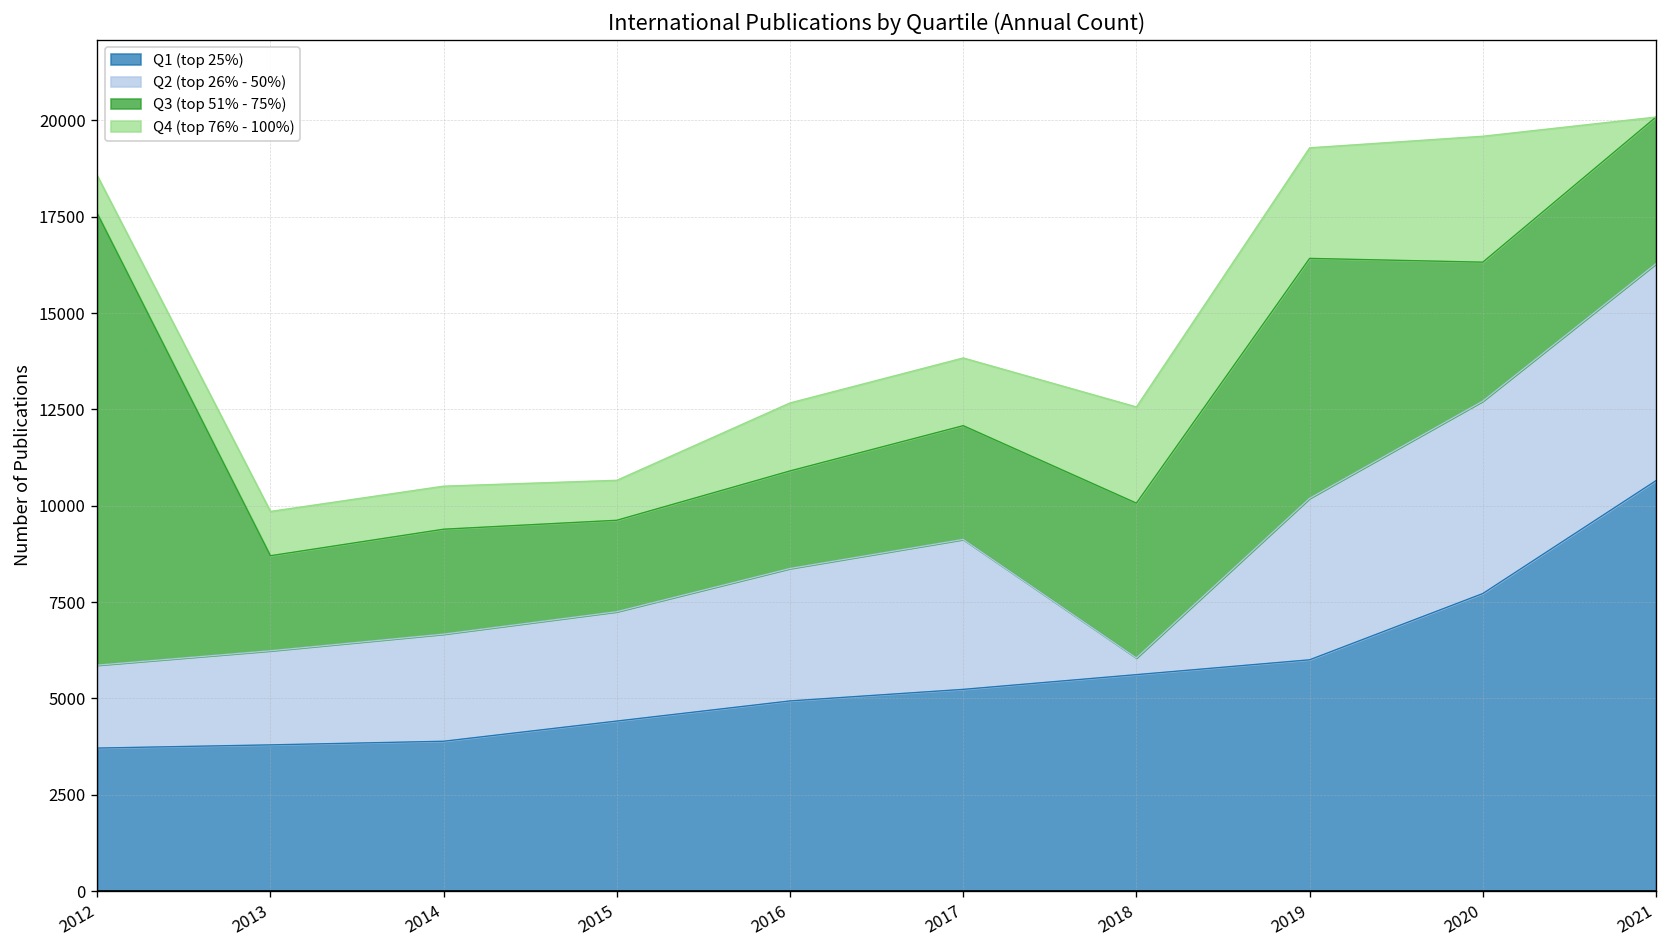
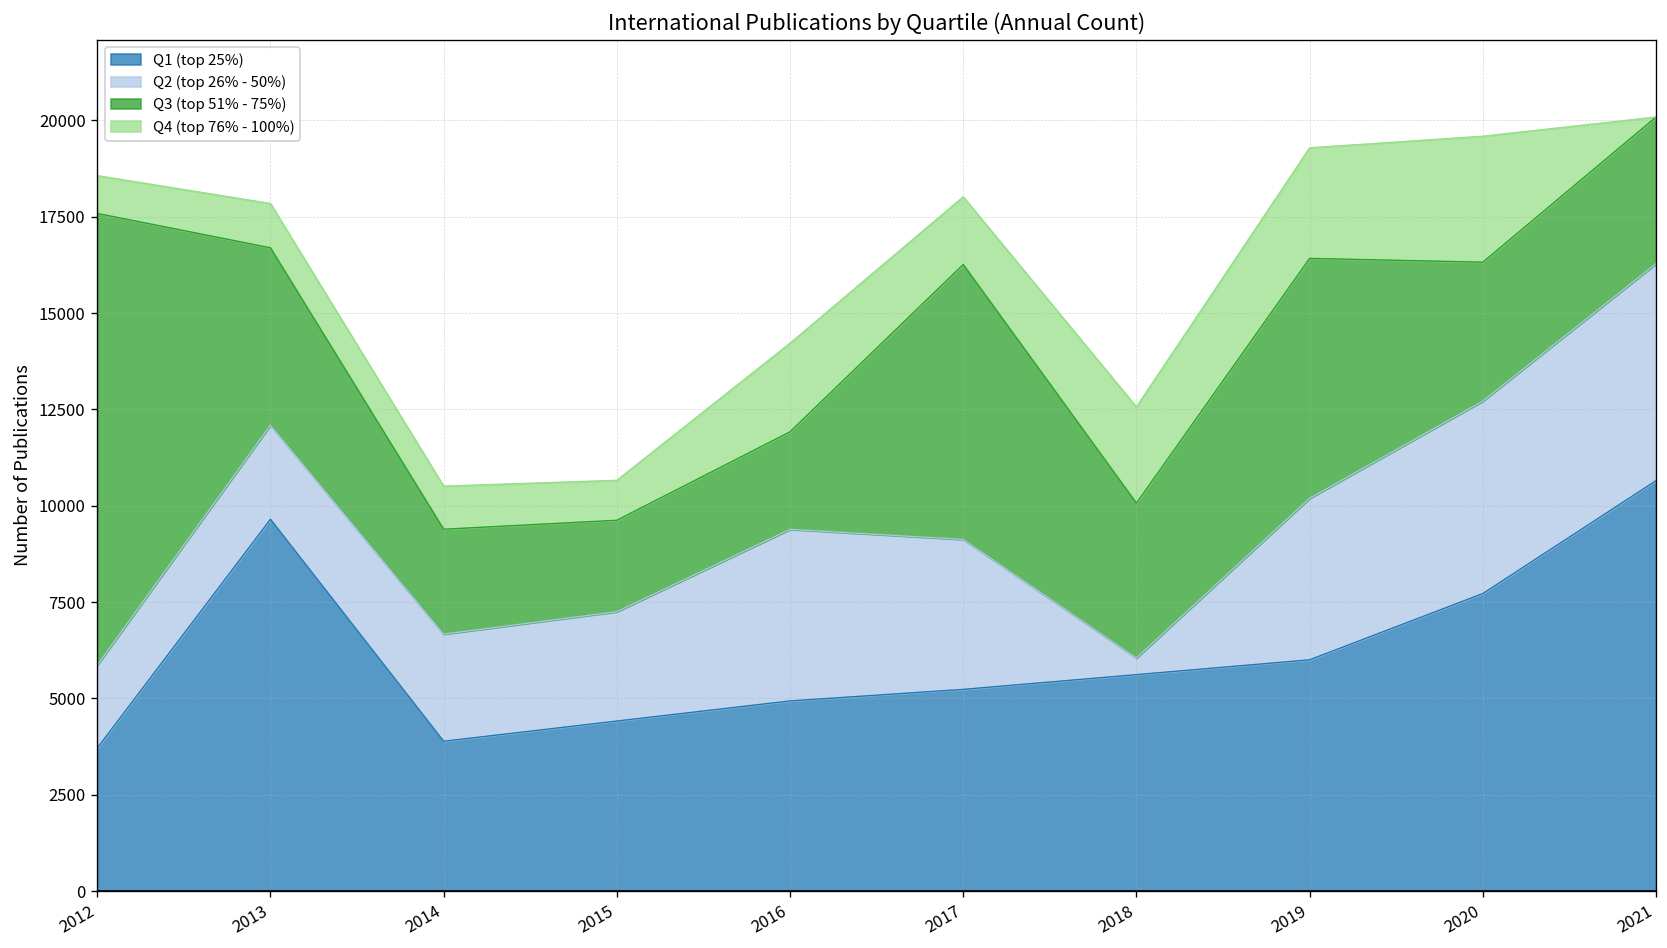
Q1 (top 25%), 2013: 3800 -> 9600
Q3 (top 51% - 75%), 2013: 2500 -> 4600
Q2 (top 26% - 50%), 2016: 3400 -> 4500
Q4 (top 76% - 100%), 2016: 1800 -> 2300
Q3 (top 51% - 75%), 2017: 3000 -> 7100
